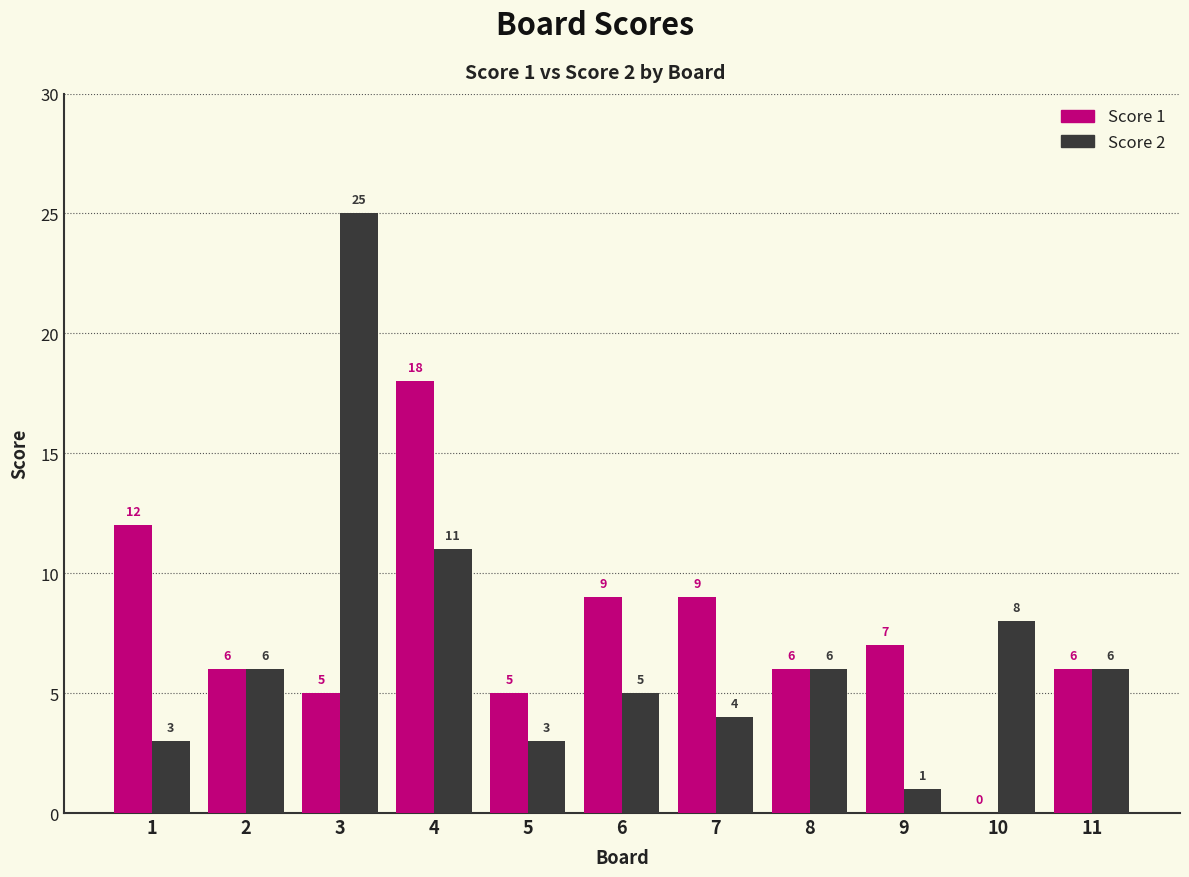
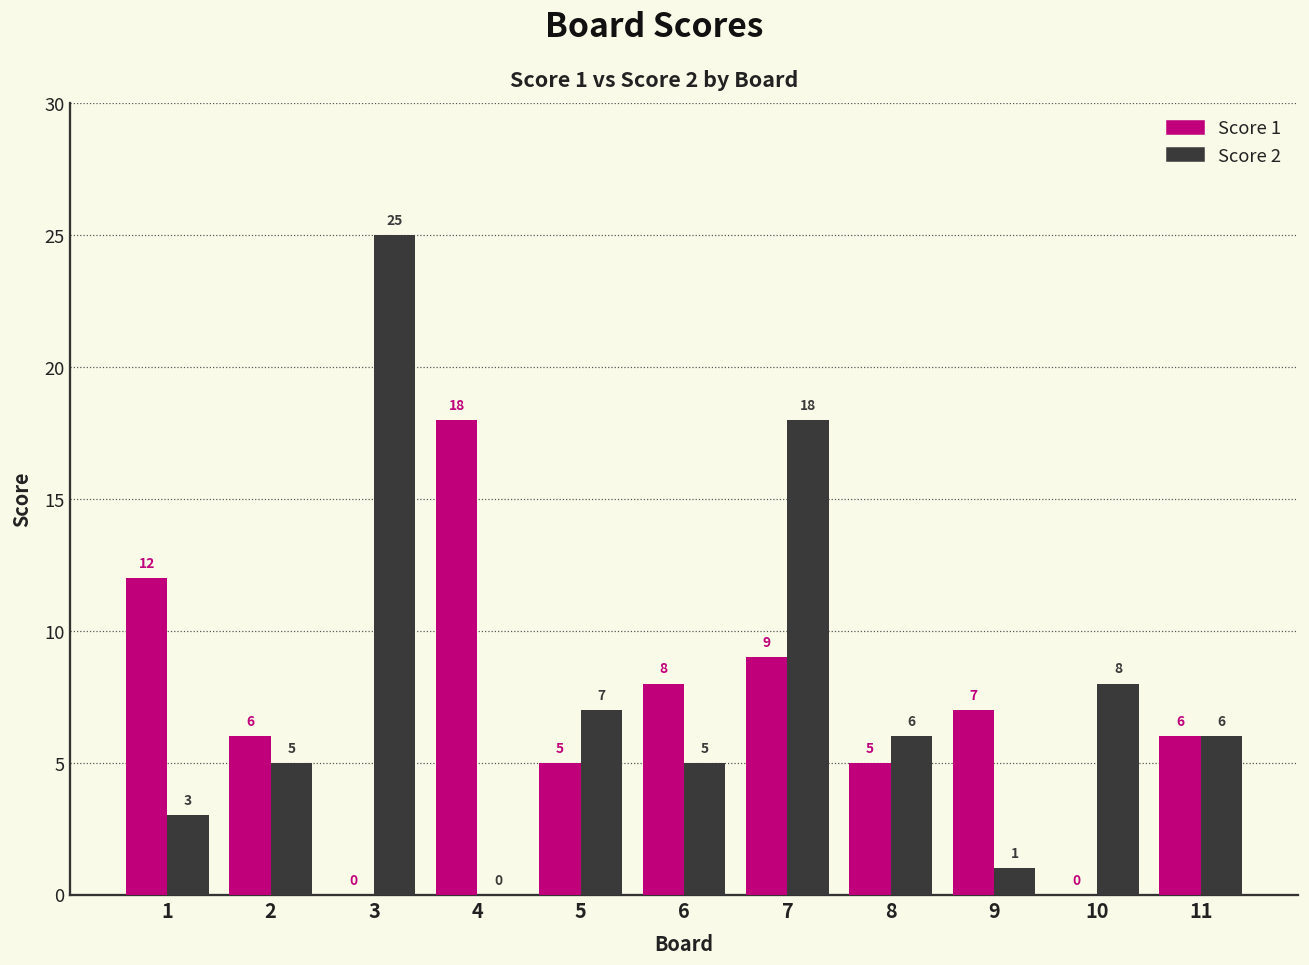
Score 2, 2: 6 -> 5
Score 1, 3: 5 -> 0
Score 2, 4: 11 -> 0
Score 2, 5: 3 -> 7
Score 1, 6: 9 -> 8
Score 2, 7: 4 -> 18
Score 1, 8: 6 -> 5
